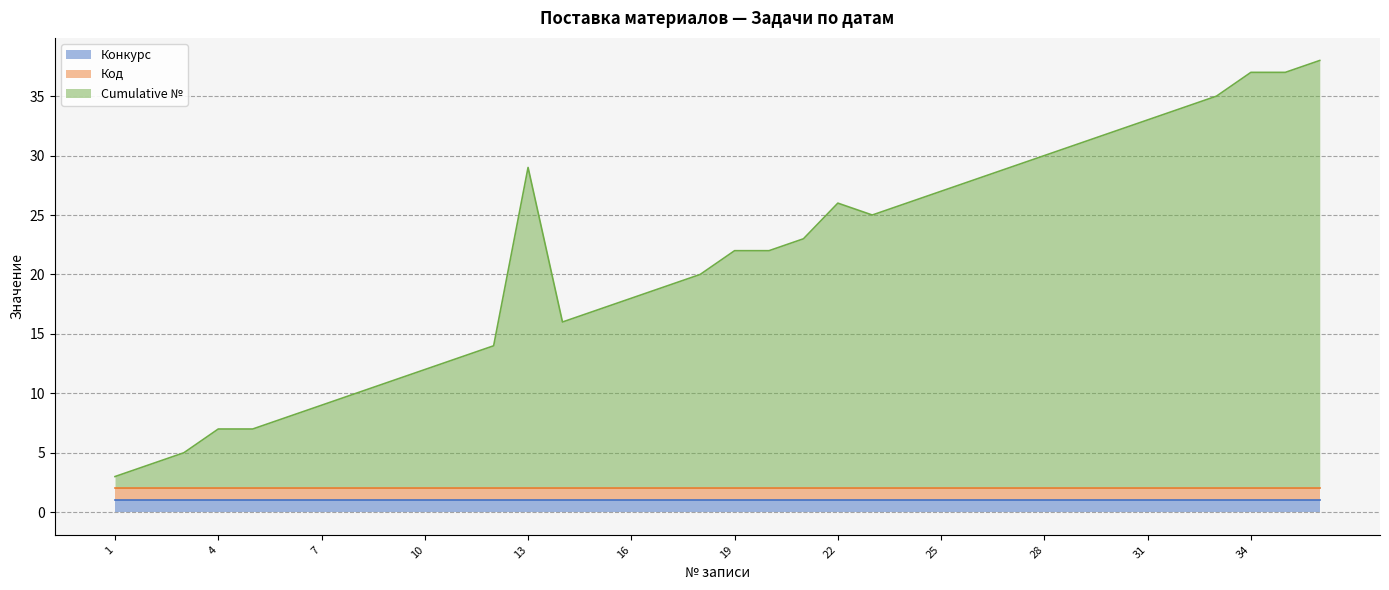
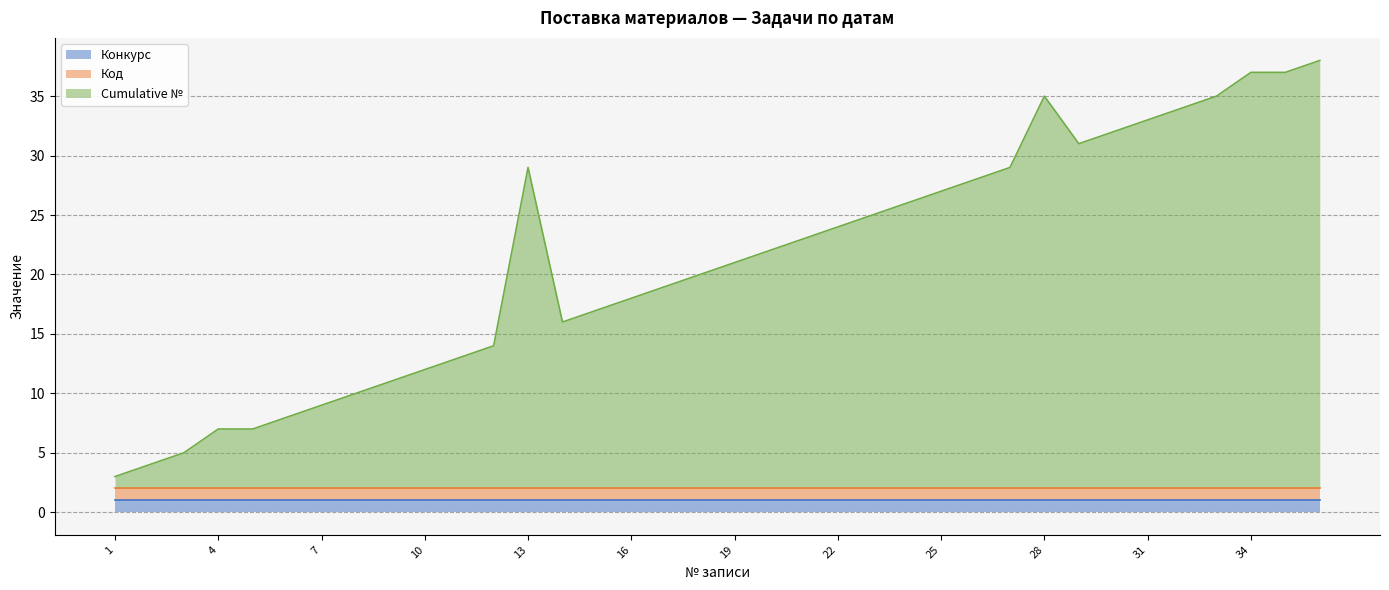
Cumulative №, 19: 22.0 -> 21.0
Cumulative №, 22: 26.0 -> 24.0
Cumulative №, 28: 30.0 -> 35.0
